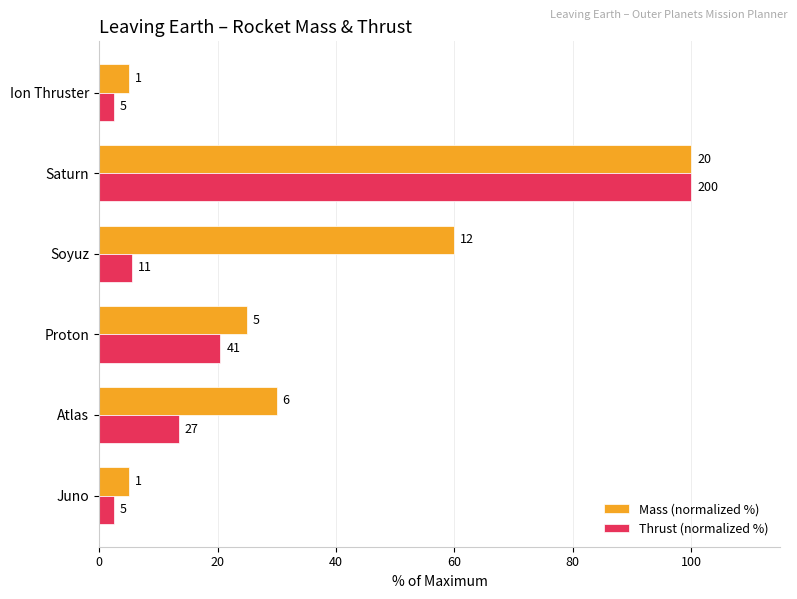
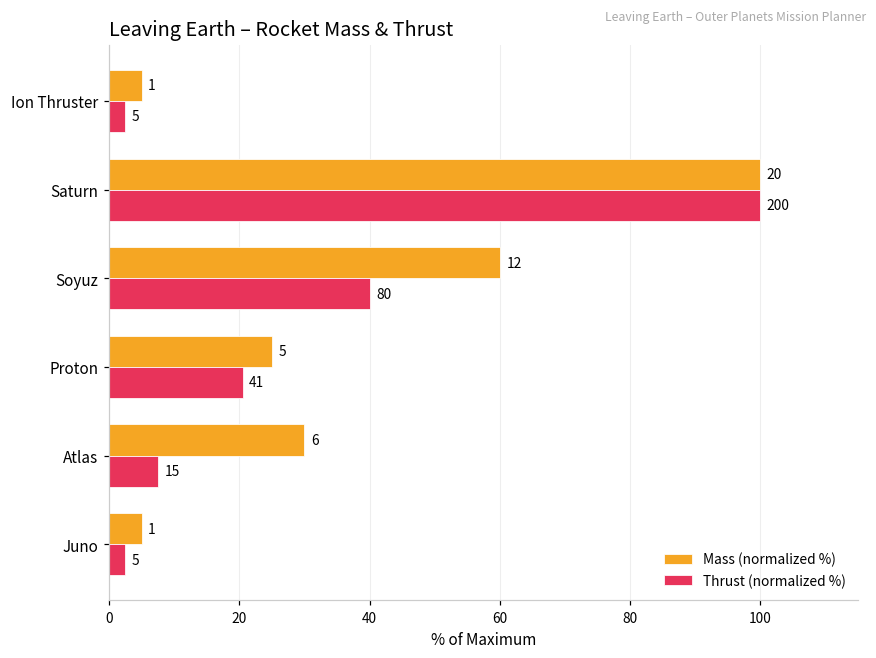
Thrust (normalized %), Soyuz: 11 -> 80
Thrust (normalized %), Atlas: 27 -> 15
